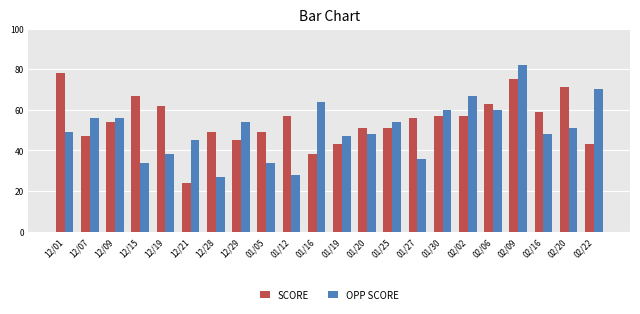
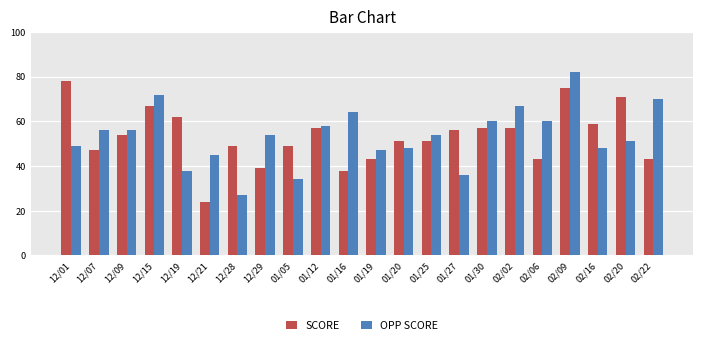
OPP SCORE, 12/15: 34 -> 72
SCORE, 12/29: 45 -> 39
OPP SCORE, 01/12: 28 -> 58
SCORE, 02/06: 63 -> 43
